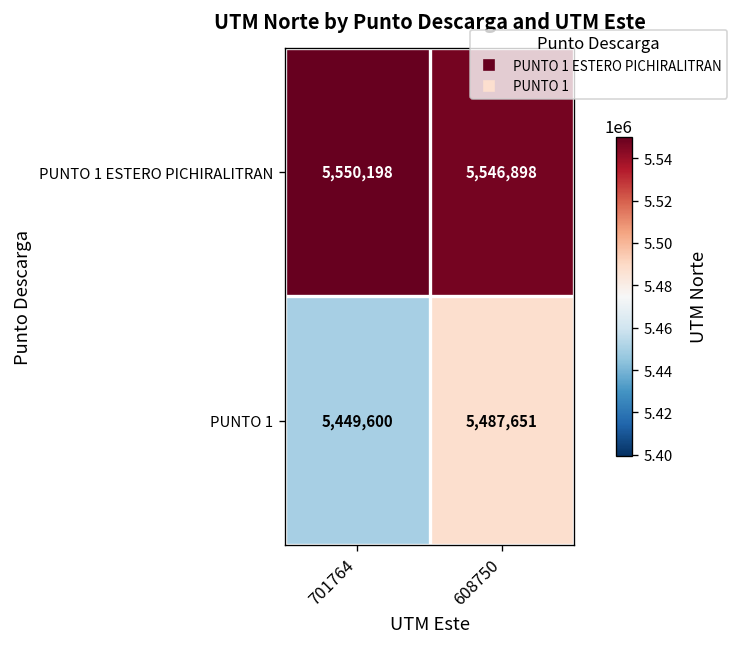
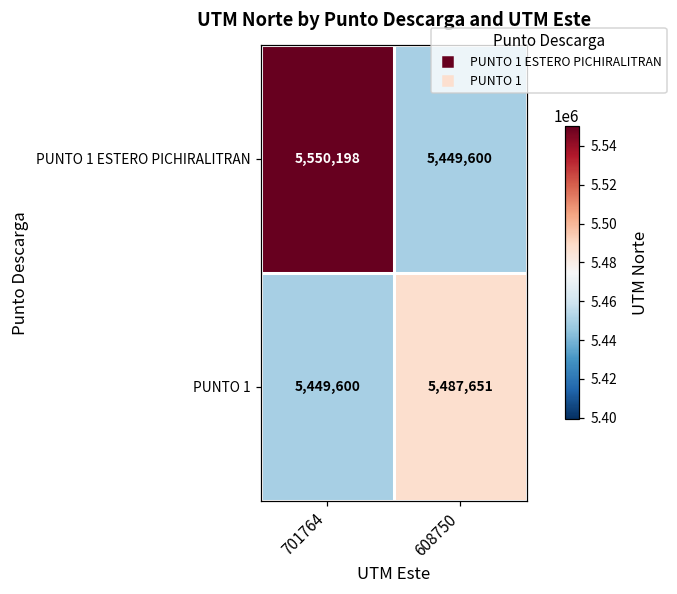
PUNTO 1 ESTERO PICHIRALITRAN, 608750: 5,546,898 -> 5,449,600
